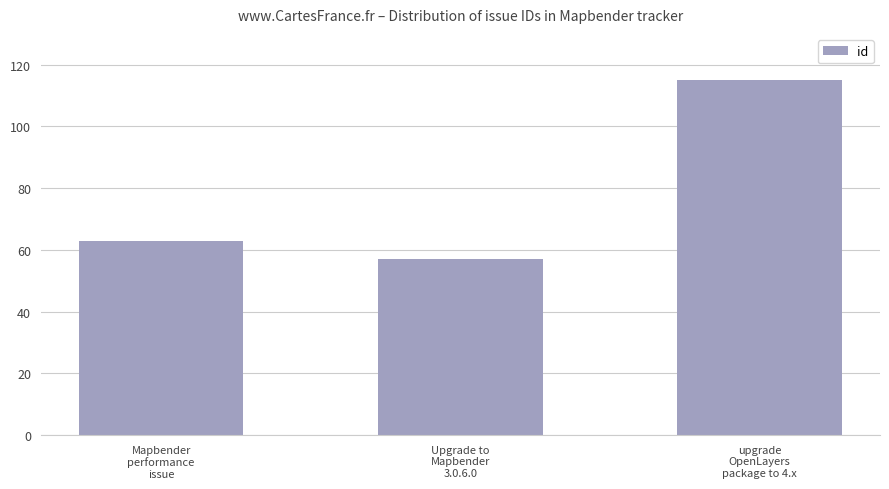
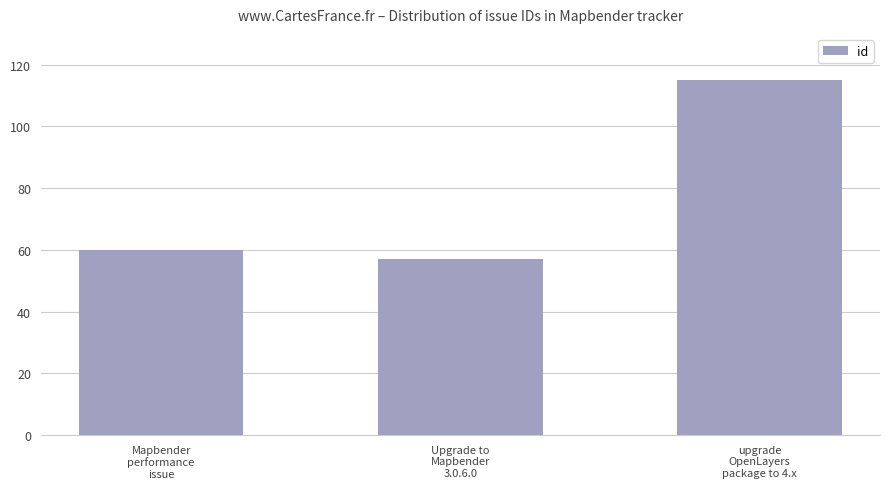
Mapbender performance issue: 63 -> 60
